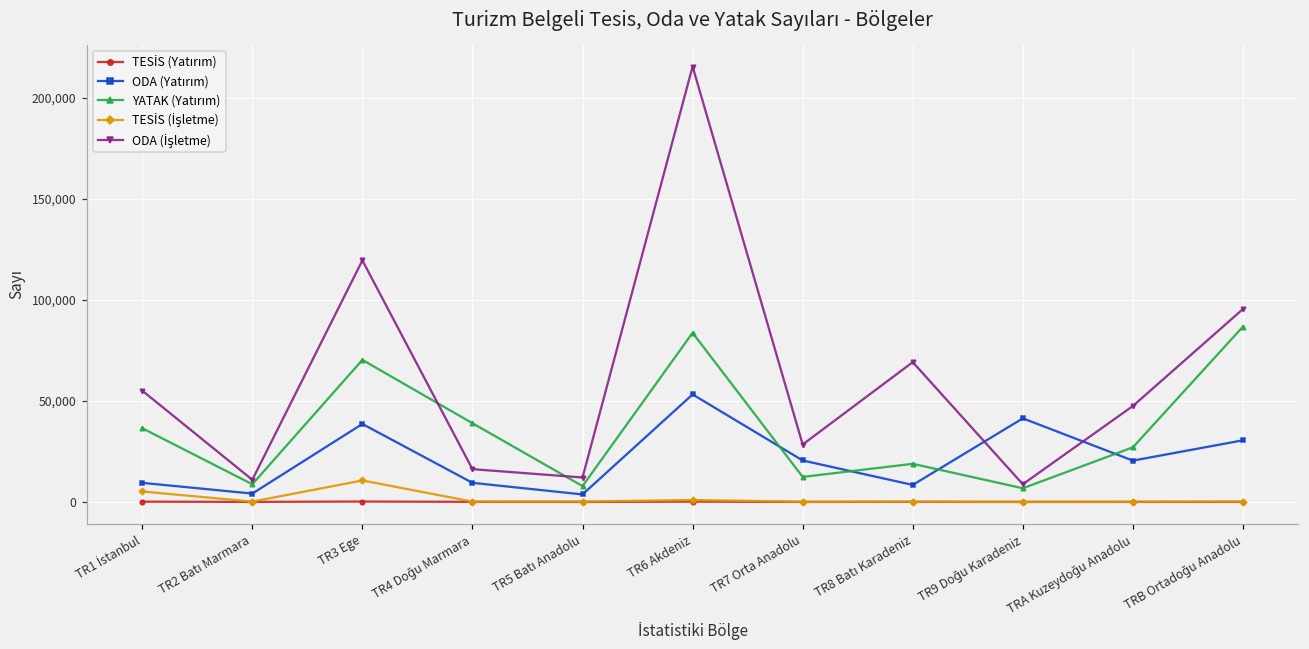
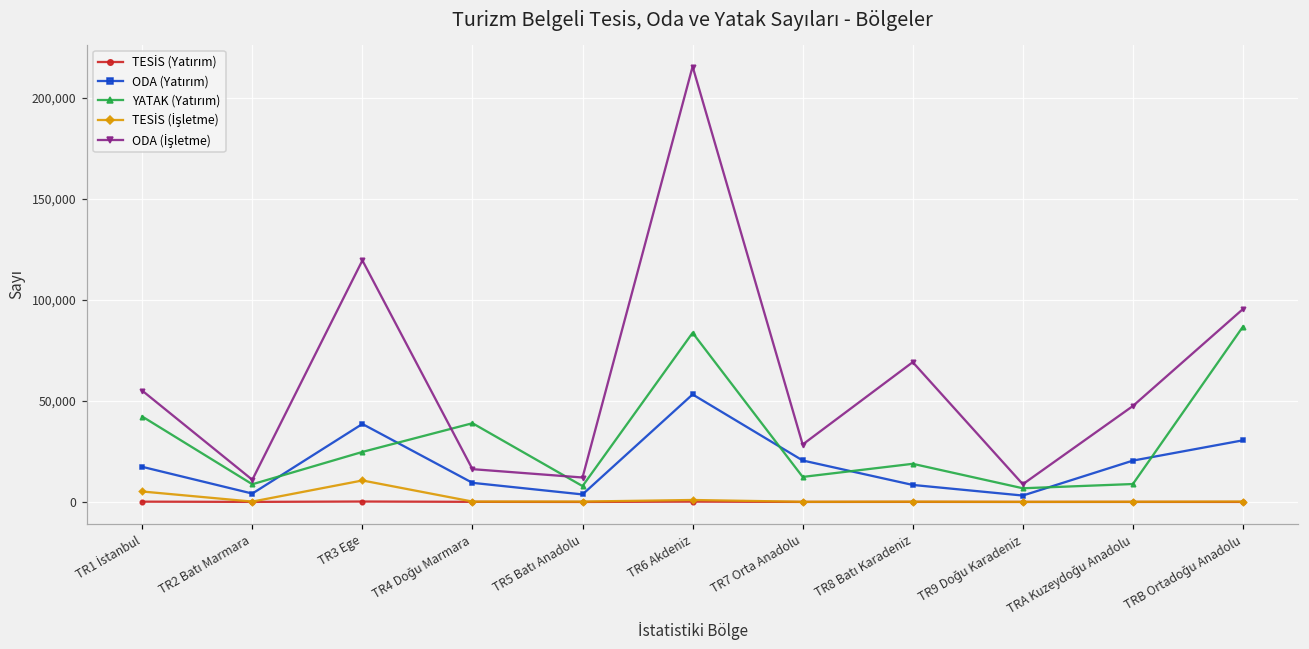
ODA (Yatırım), TR1 İstanbul: 9,000 -> 17,000
YATAK (Yatırım), TR1 İstanbul: 36,000 -> 42,000
YATAK (Yatırım), TR3 Ege: 70,000 -> 25,000
ODA (Yatırım), TR9 Doğu Karadeniz: 41,000 -> 3,000
YATAK (Yatırım), TRA Kuzeydoğu Anadolu: 27,000 -> 9,000
